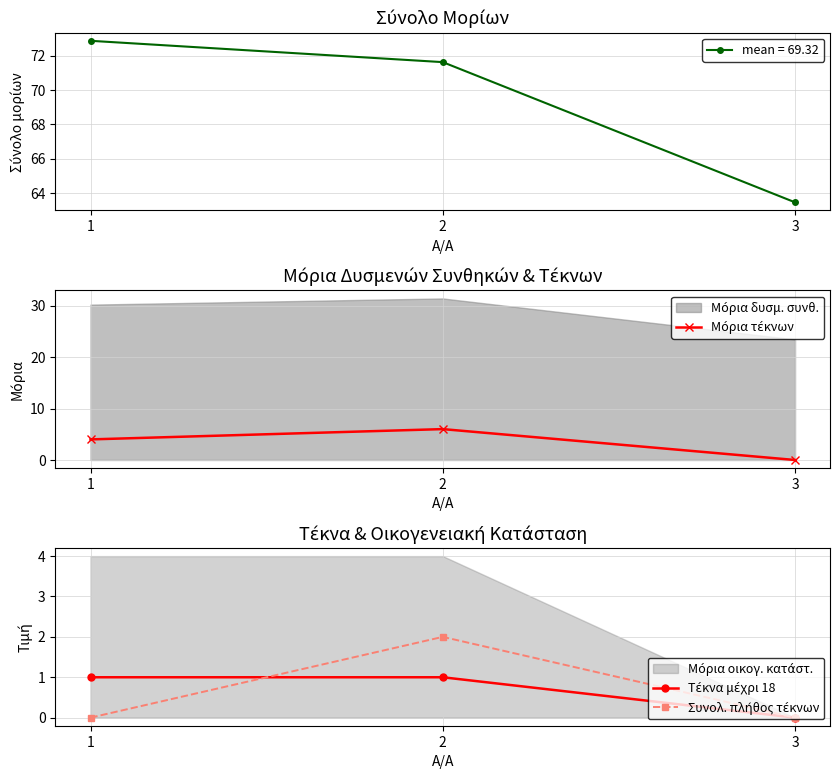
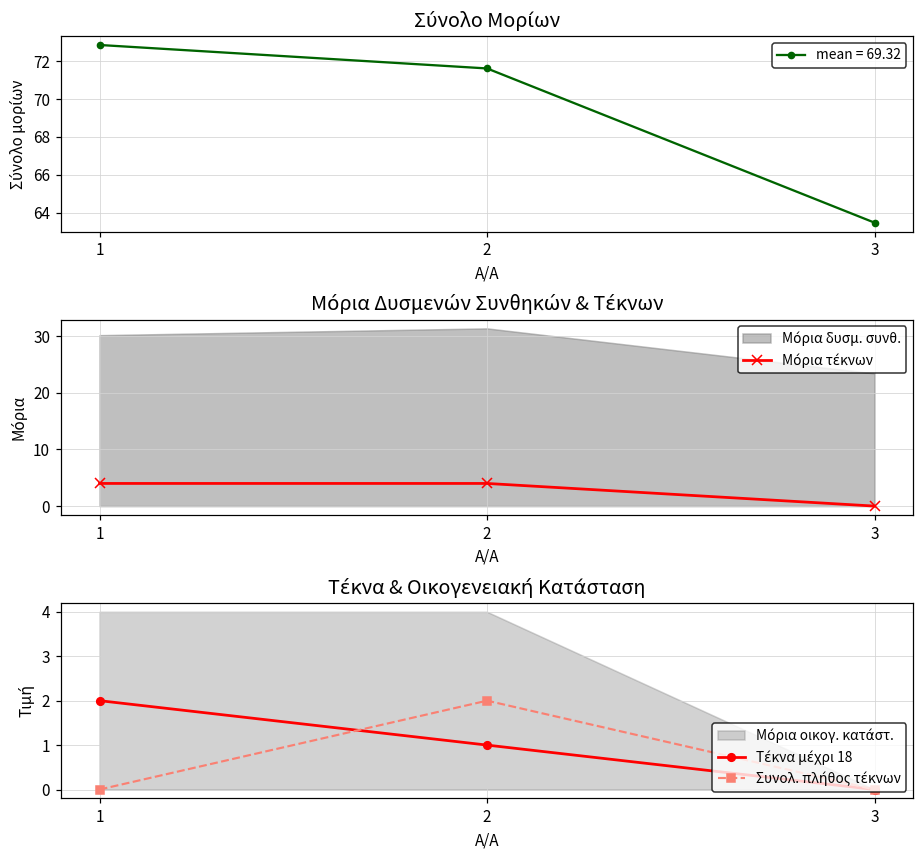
Μόρια Δυσμενών Συνθηκών & Τέκνων, Μόρια τέκνων, 2: 6 -> 4
Τέκνα & Οικογενειακή Κατάσταση, Τέκνα μέχρι 18, 1: 1 -> 2
